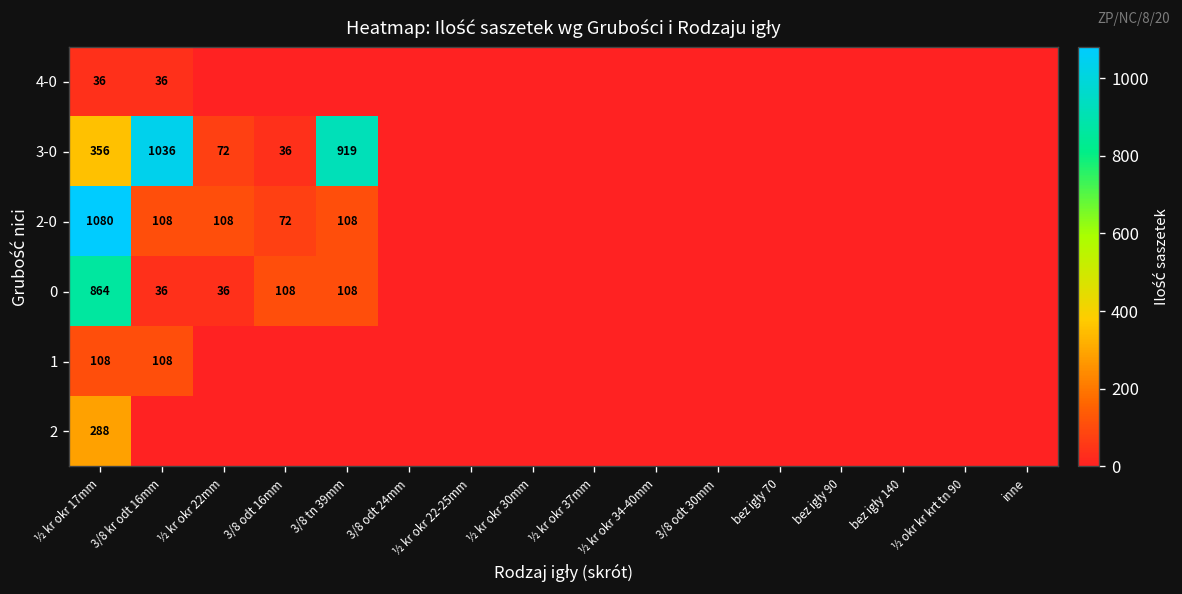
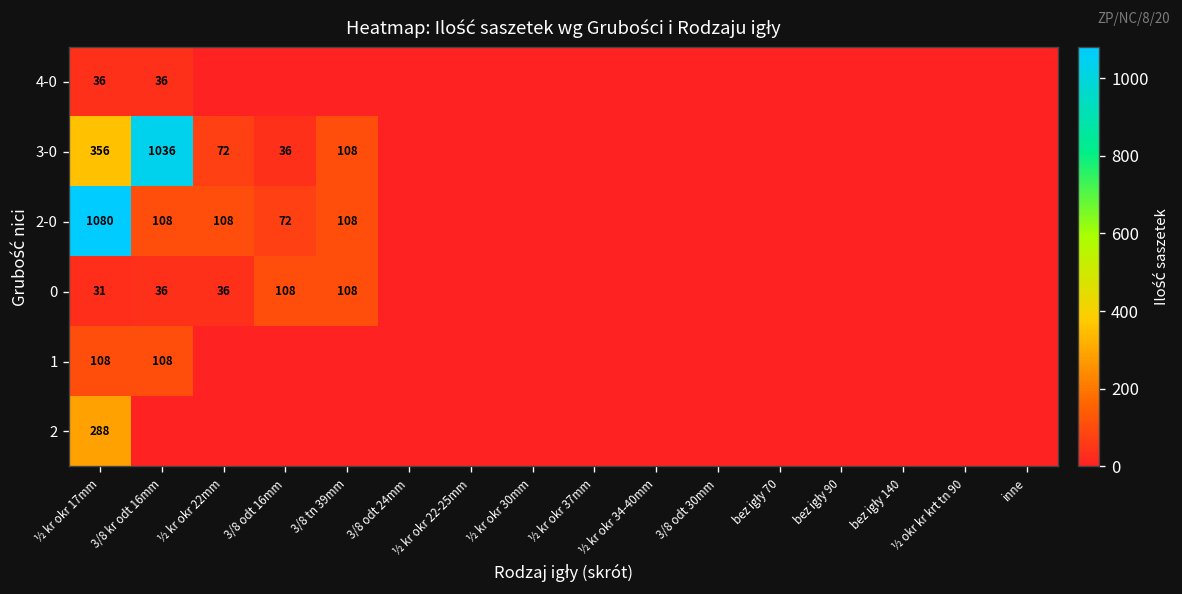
3-0, 3/8 tn 39mm: 919 -> 108
0, ½ kr okr 17mm: 864 -> 31
